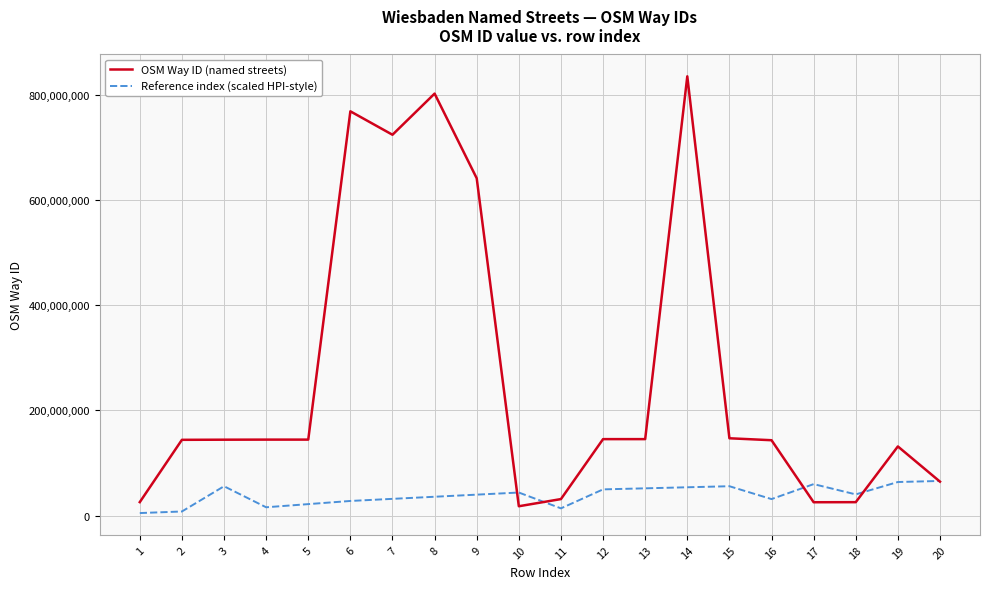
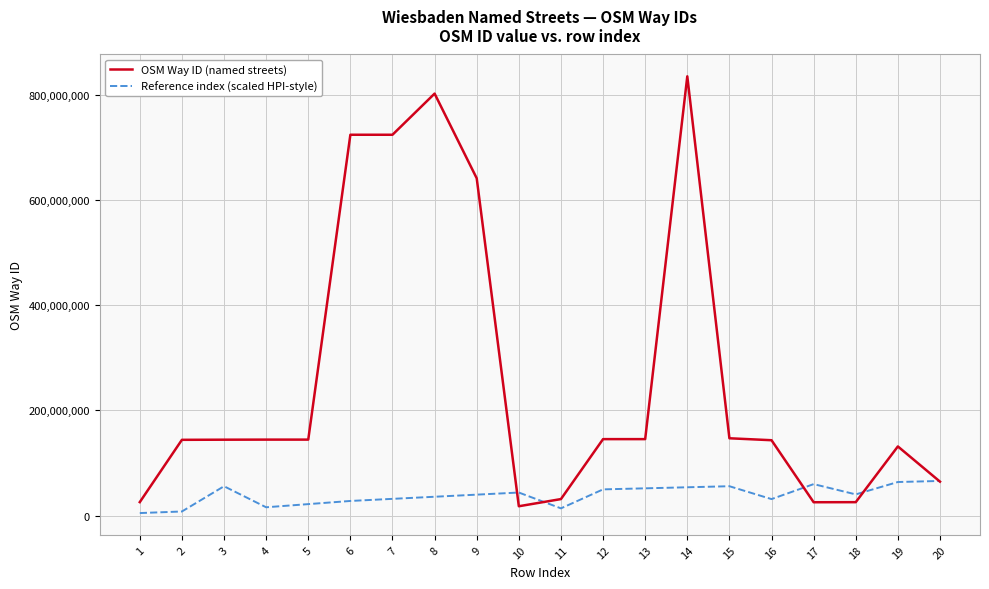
OSM Way ID (named streets), 6: 770,000,000 -> 720,000,000
